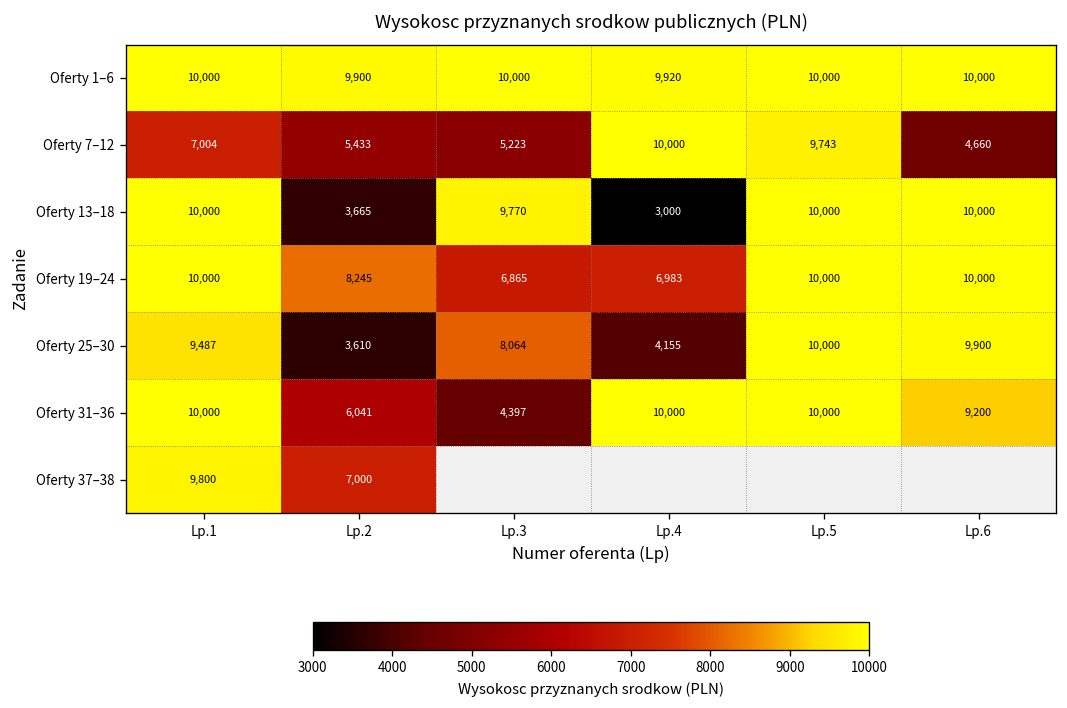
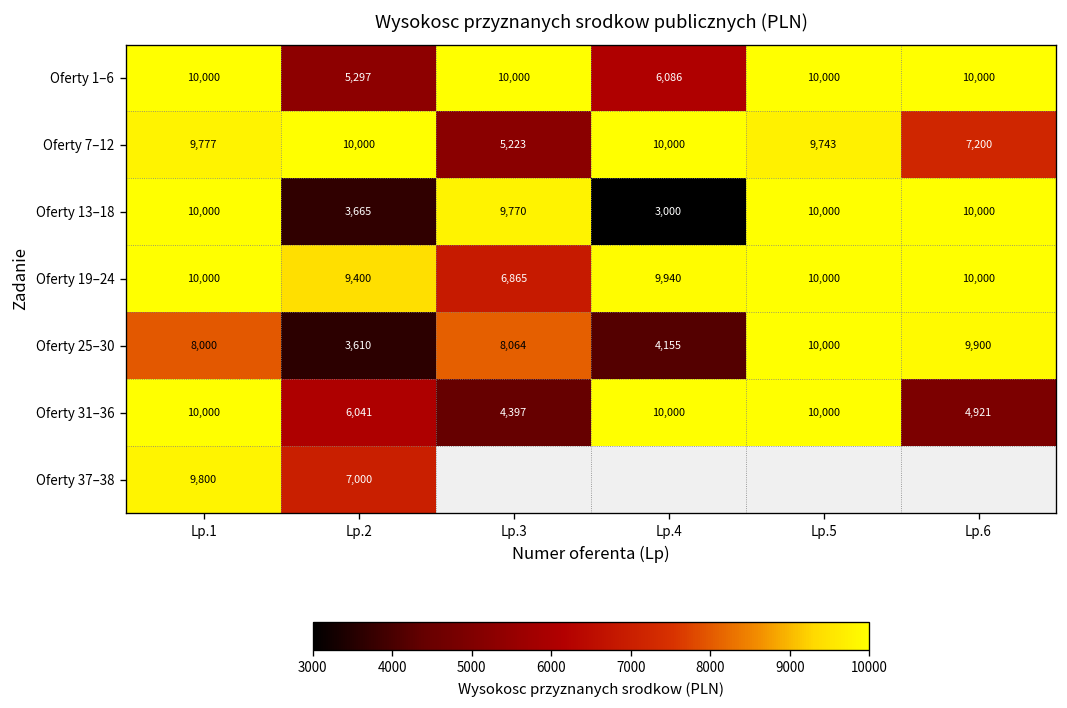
Oferty 1–6, Lp.2: 9,900 -> 5,297
Oferty 1–6, Lp.4: 9,920 -> 6,086
Oferty 7–12, Lp.1: 7,004 -> 9,777
Oferty 7–12, Lp.2: 5,433 -> 10,000
Oferty 7–12, Lp.6: 4,660 -> 7,200
Oferty 19–24, Lp.2: 8,245 -> 9,400
Oferty 19–24, Lp.4: 6,983 -> 9,940
Oferty 25–30, Lp.1: 9,487 -> 8,000
Oferty 31–36, Lp.6: 9,200 -> 4,921
